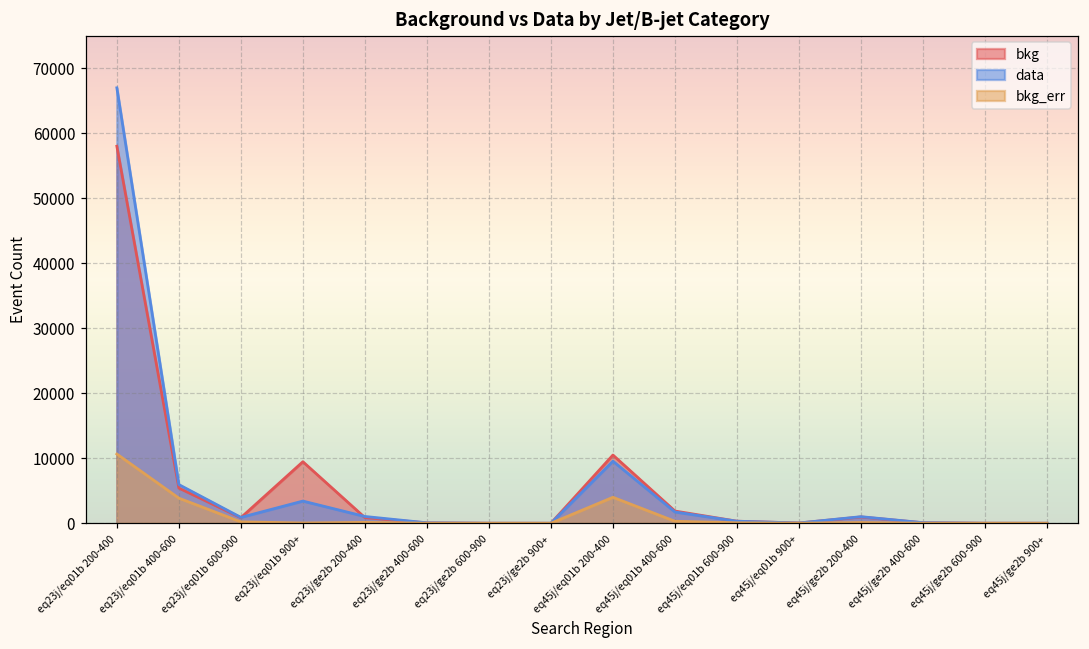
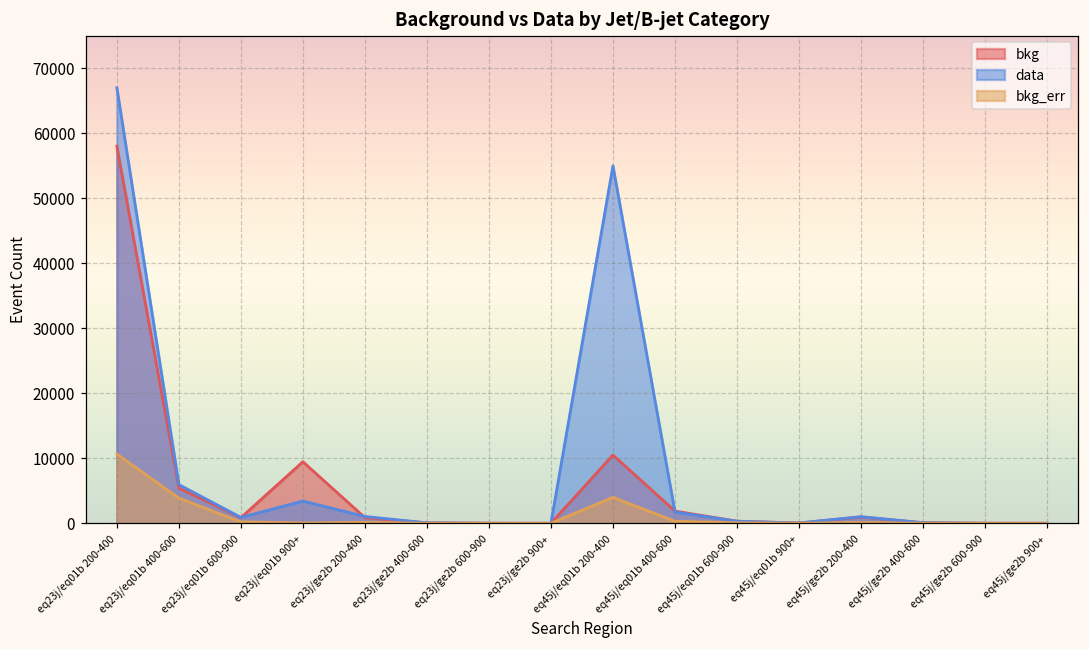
data, eq45j/eq01b 200-400: 10000 -> 55000
